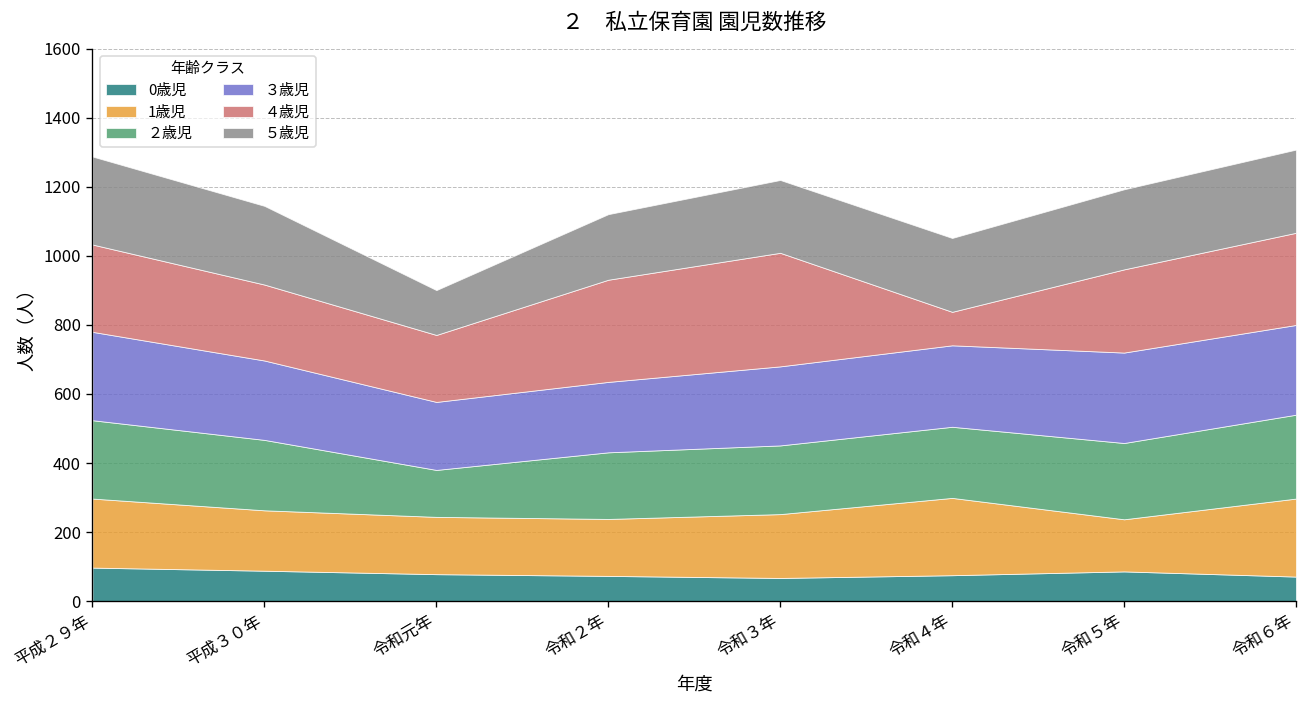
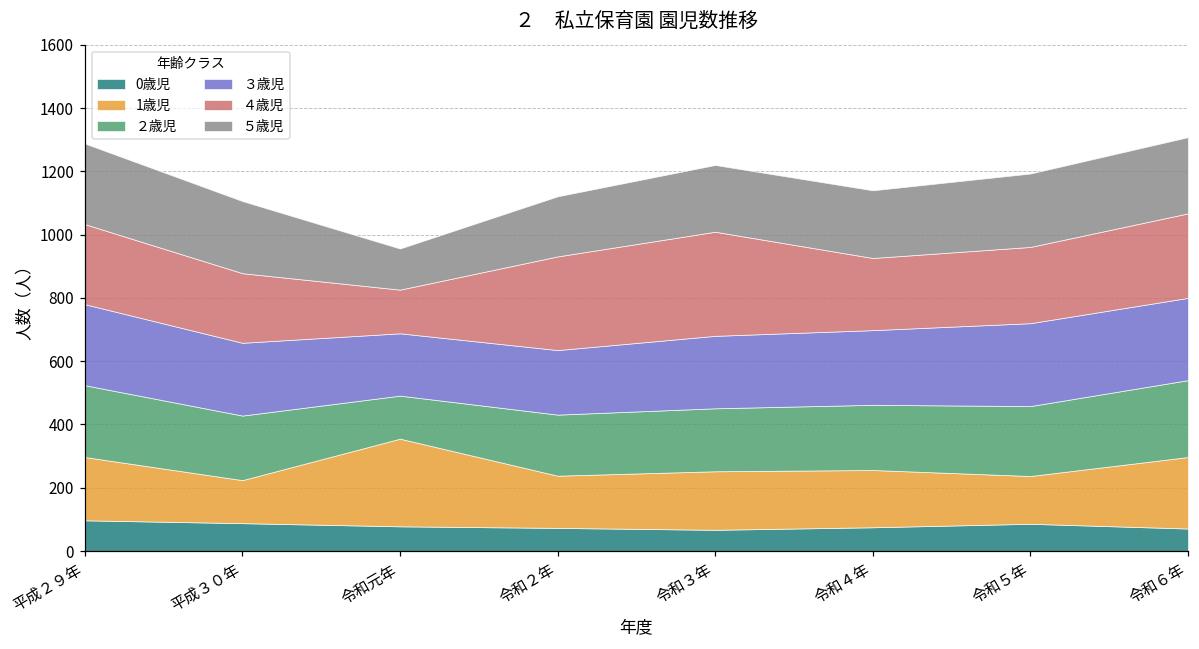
1歳児, 平成３０年: 180 -> 140
1歳児, 令和元年: 170 -> 280
４歳児, 令和元年: 190 -> 140
1歳児, 令和４年: 220 -> 180
４歳児, 令和４年: 100 -> 230
